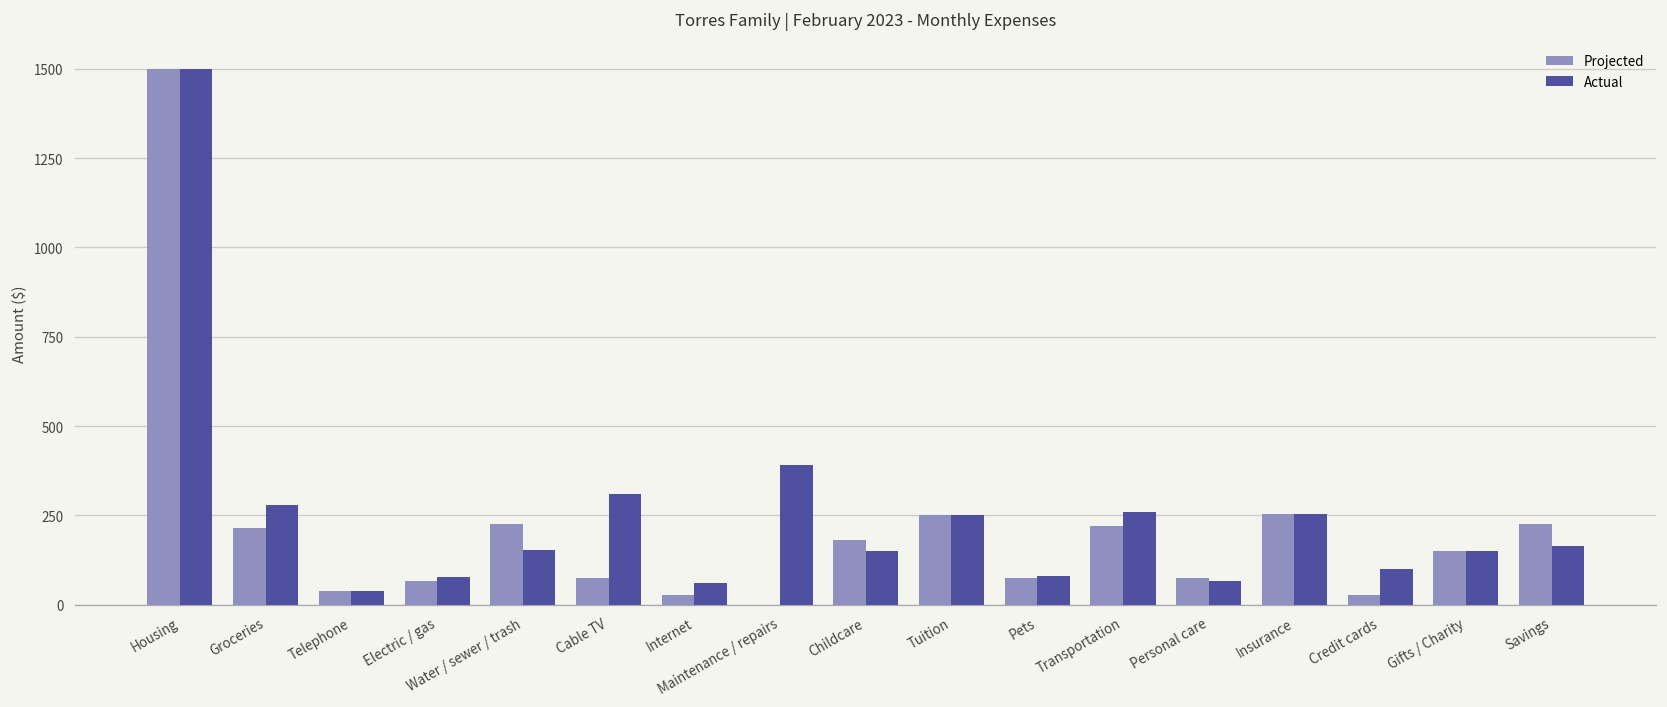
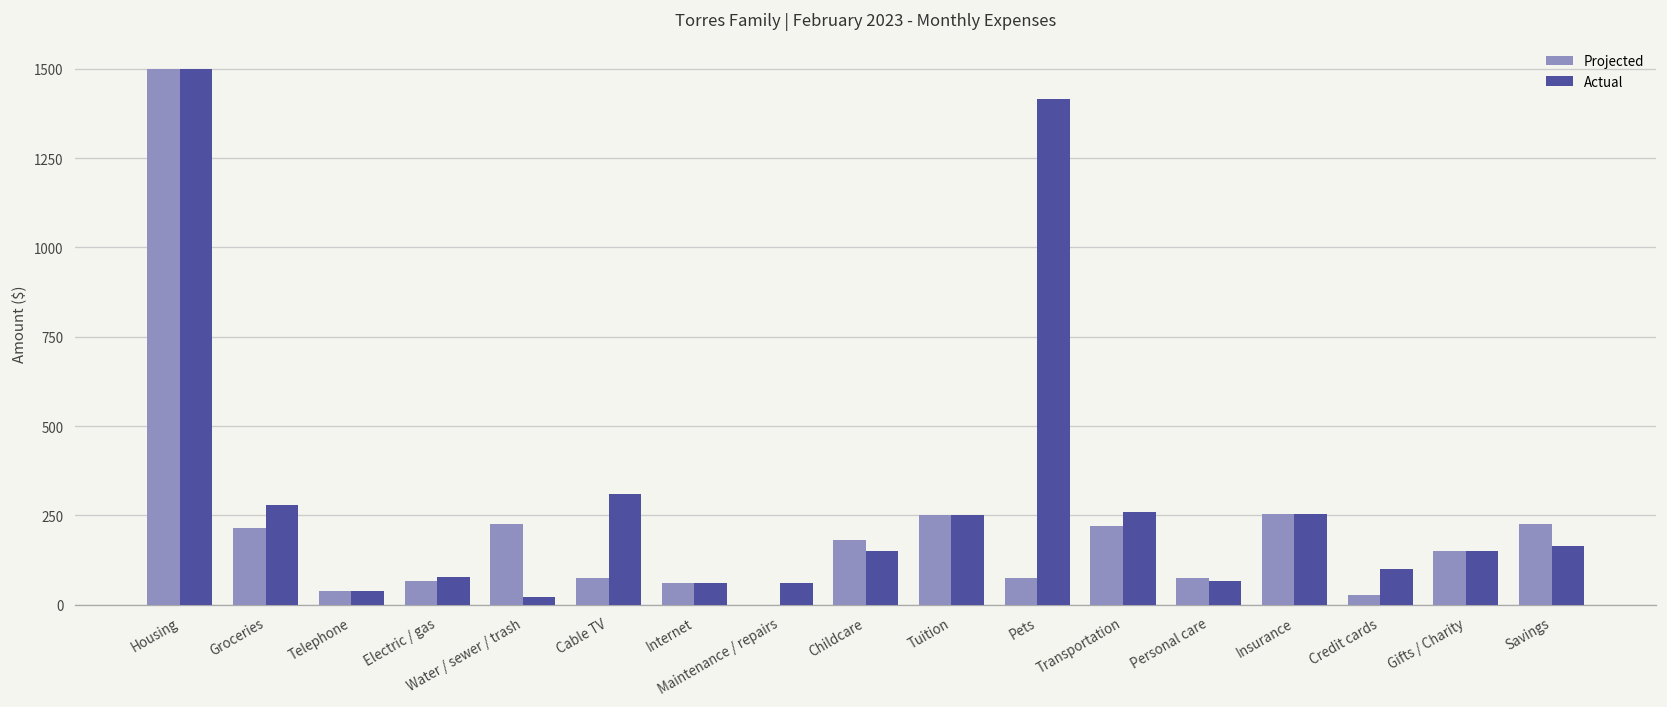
Actual, Water / sewer / trash: 150 -> 20
Projected, Internet: 30 -> 60
Actual, Maintenance / repairs: 390 -> 60
Actual, Pets: 80 -> 1420
